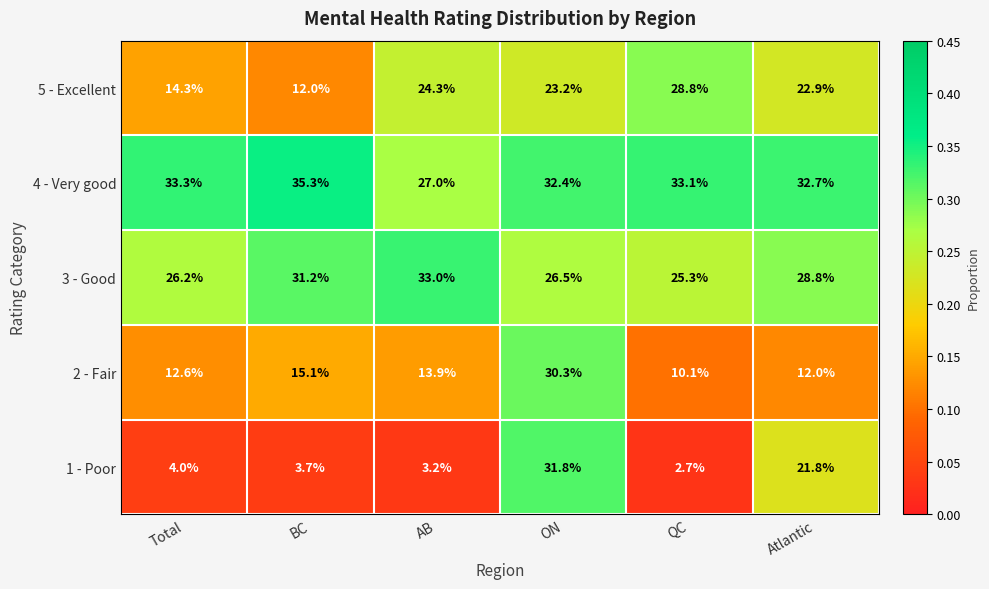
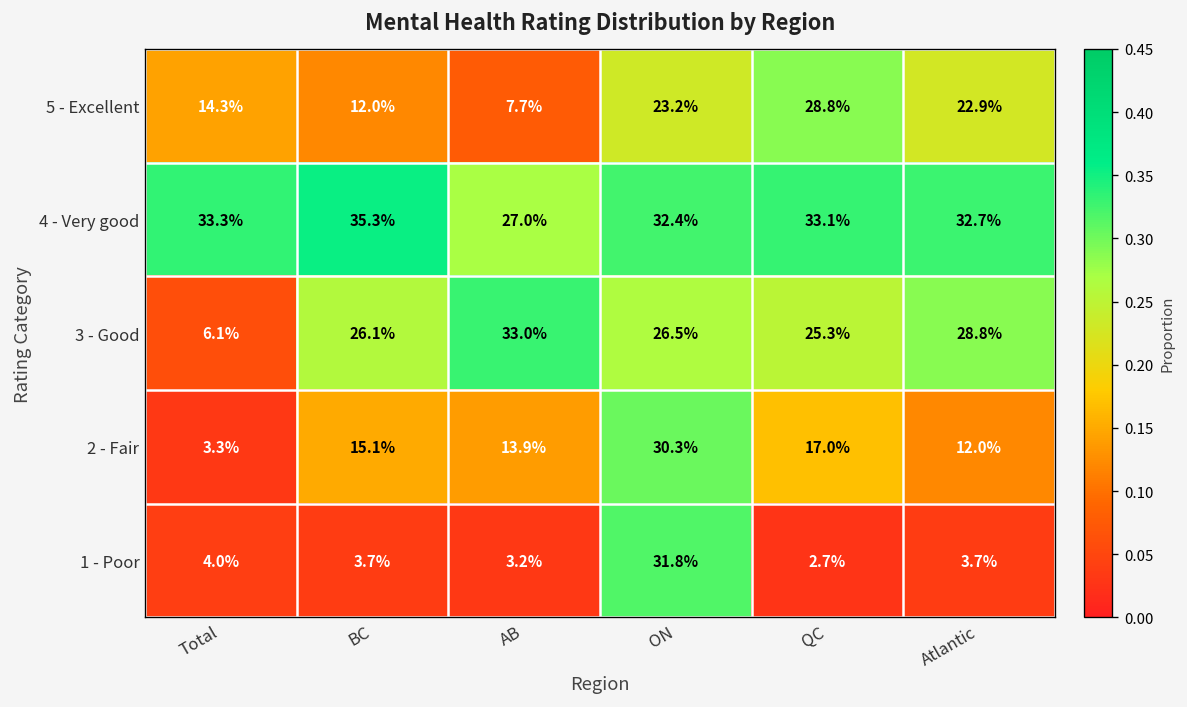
5 - Excellent, AB: 24.3% -> 7.7%
3 - Good, Total: 26.2% -> 6.1%
3 - Good, BC: 31.2% -> 26.1%
2 - Fair, Total: 12.6% -> 3.3%
2 - Fair, QC: 10.1% -> 17.0%
1 - Poor, Atlantic: 21.8% -> 3.7%
